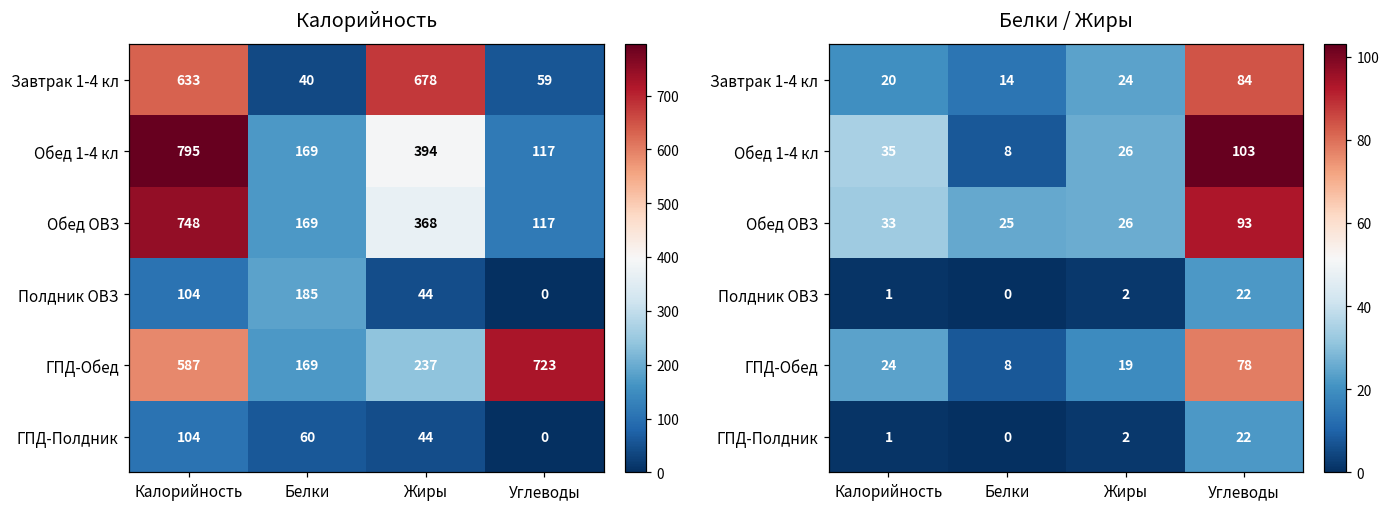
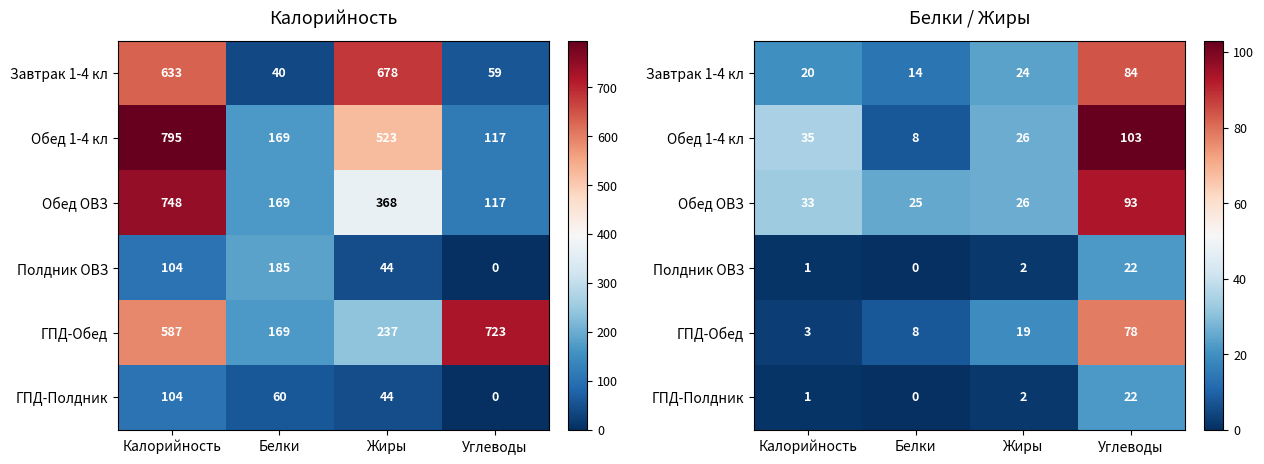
Калорийность, Обед 1-4 кл, Жиры: 394 -> 523
Белки / Жиры, ГПД-Обед, Калорийность: 24 -> 3
